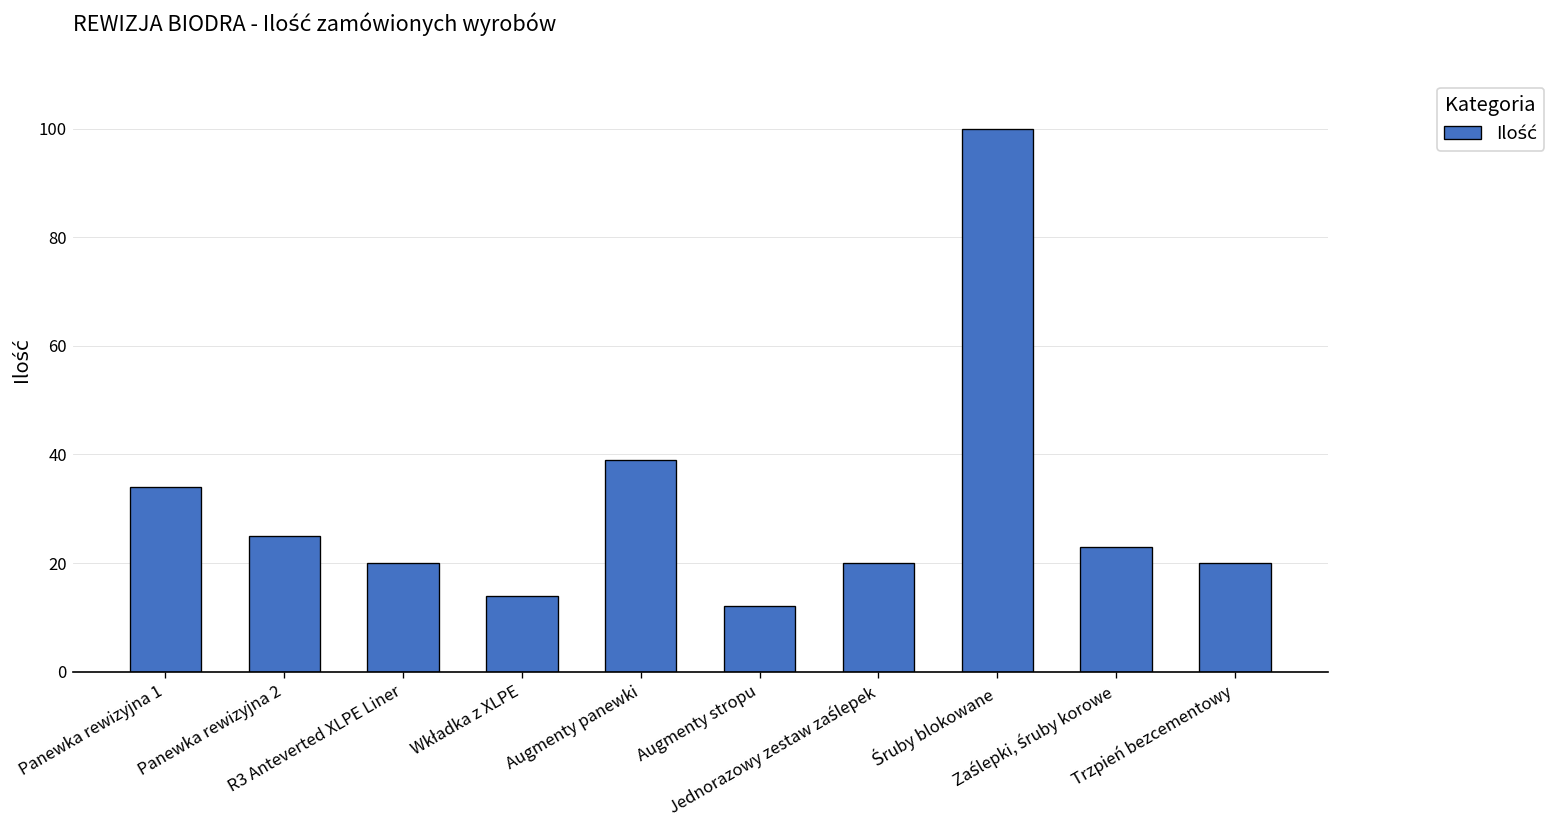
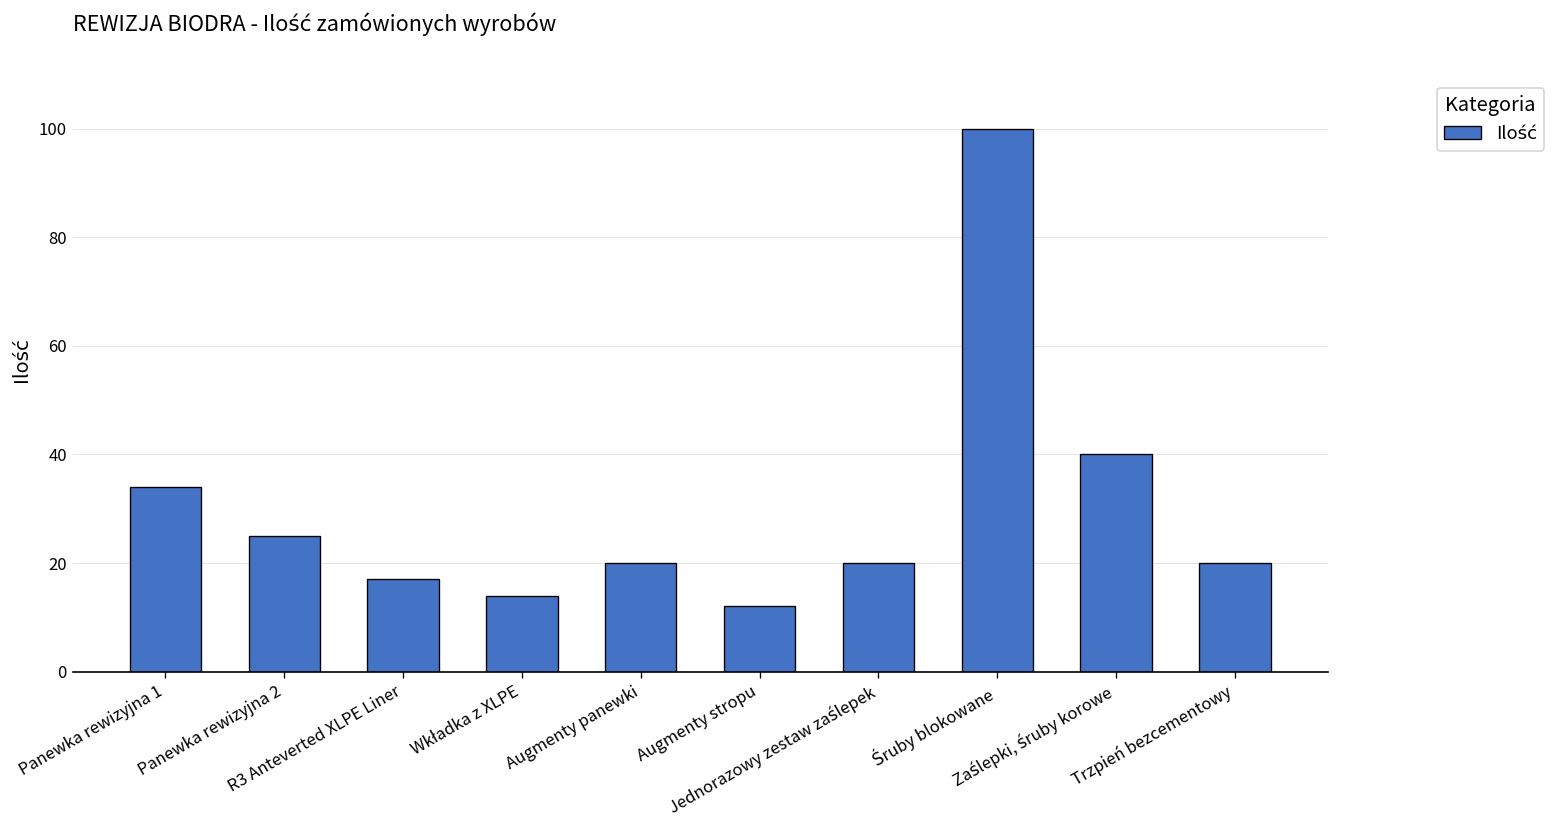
R3 Anteverted XLPE Liner: 20 -> 17
Augmenty panewki: 39 -> 20
Zaślepki, śruby korowe: 23 -> 40
